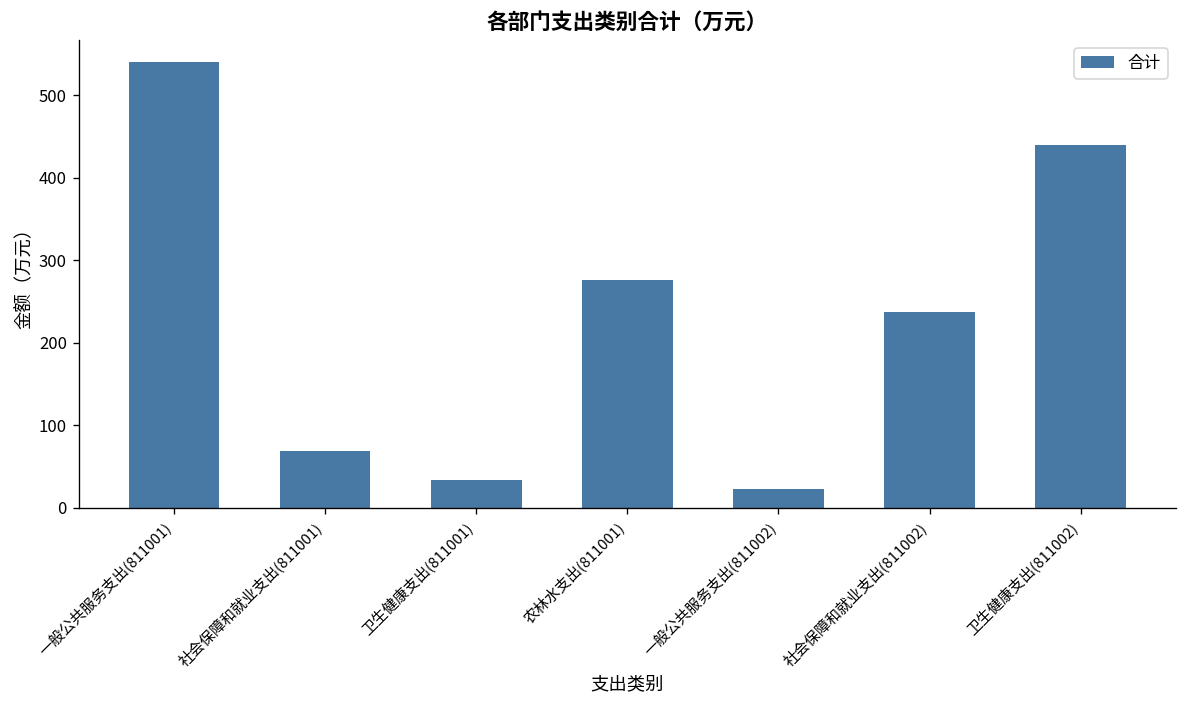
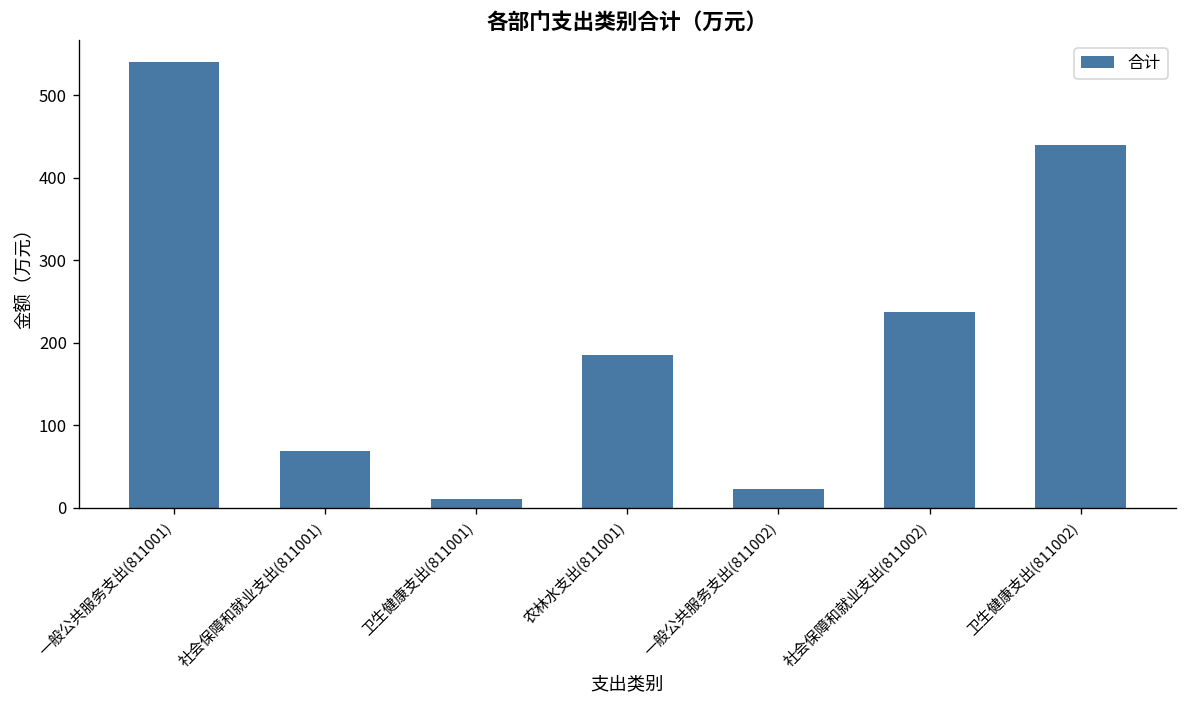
卫生健康支出(811001): 30 -> 10
农林水支出(811001): 280 -> 190
